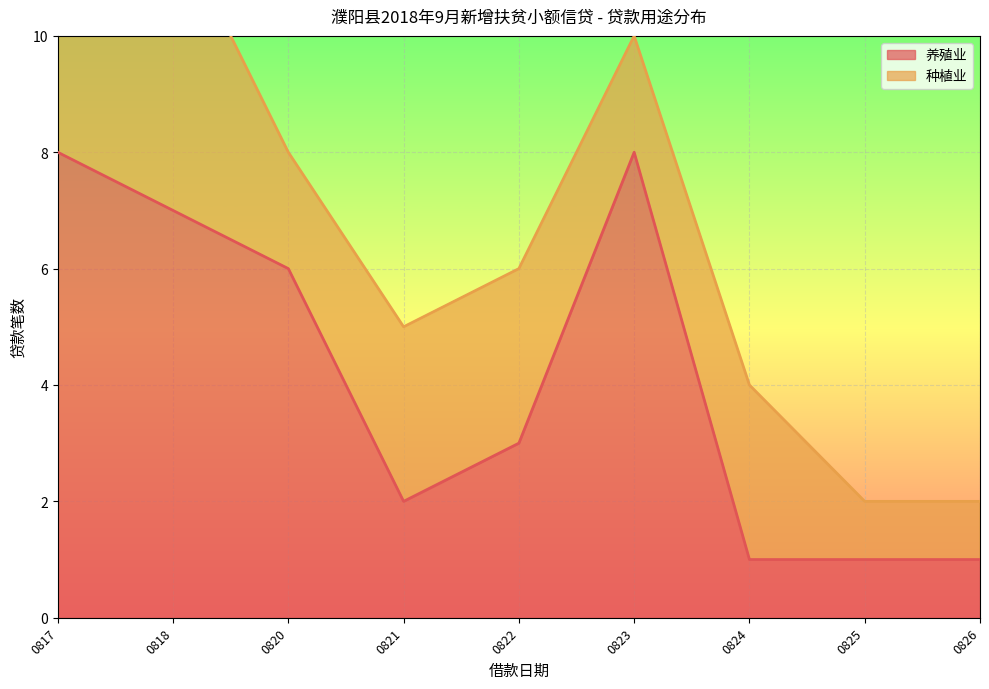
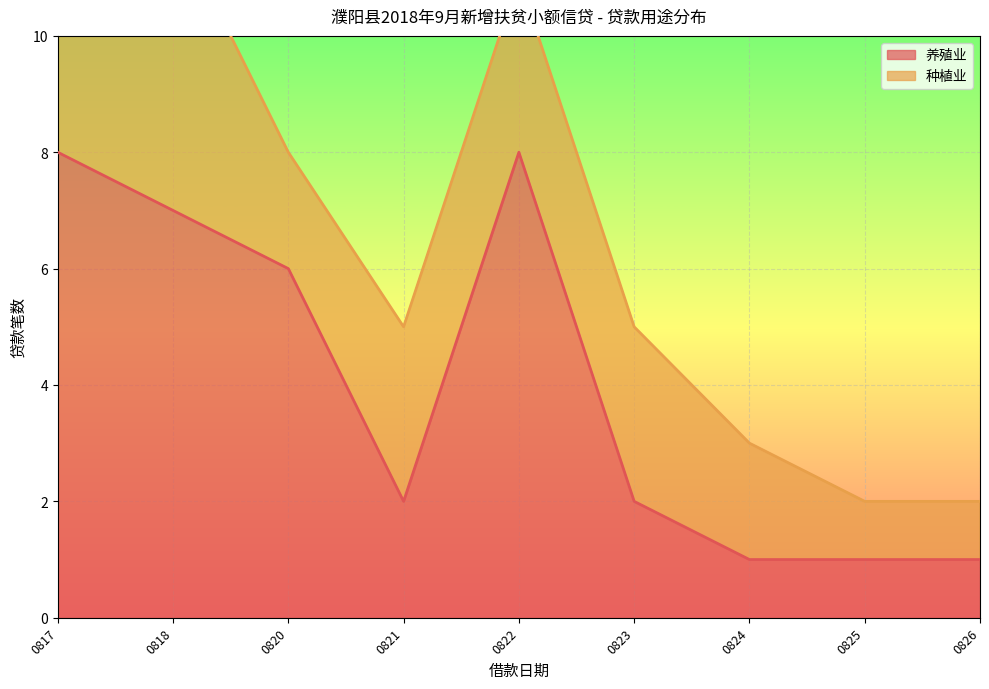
养殖业, 0822: 3 -> 8
养殖业, 0823: 8 -> 2
种植业, 0823: 2 -> 3
种植业, 0824: 3 -> 2
